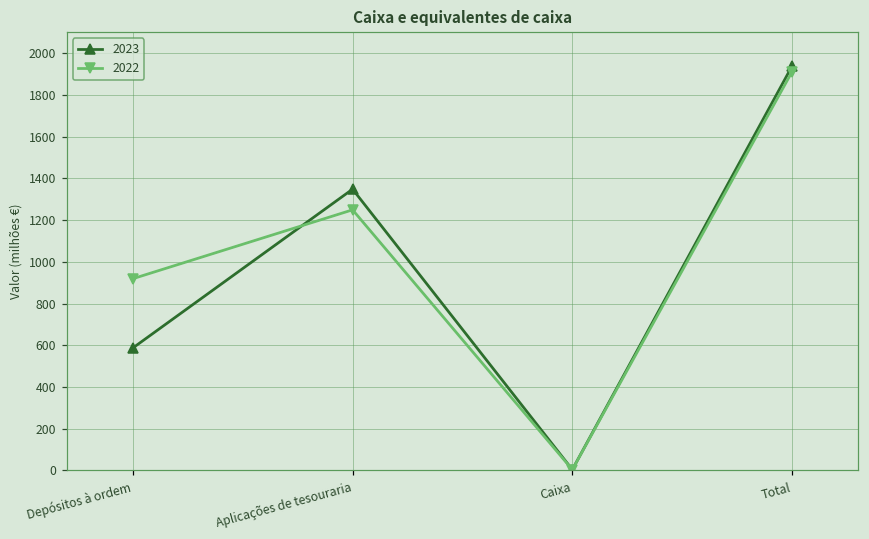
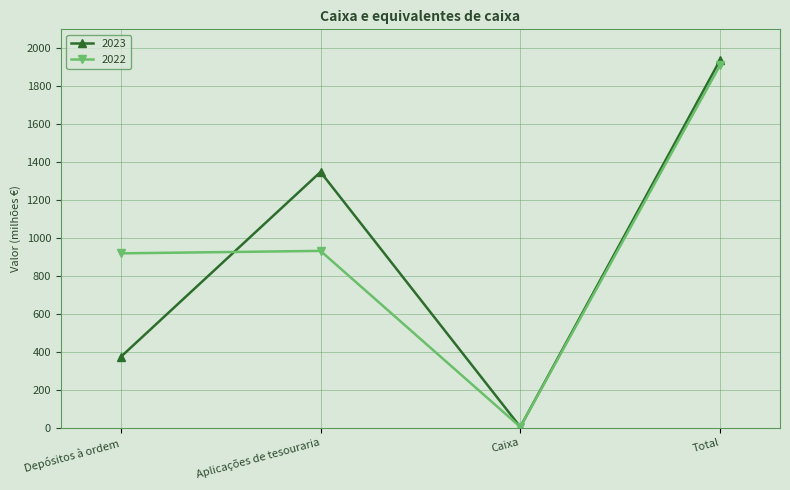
2023, Depósitos à ordem: 590 -> 370
2022, Aplicações de tesouraria: 1250 -> 930
